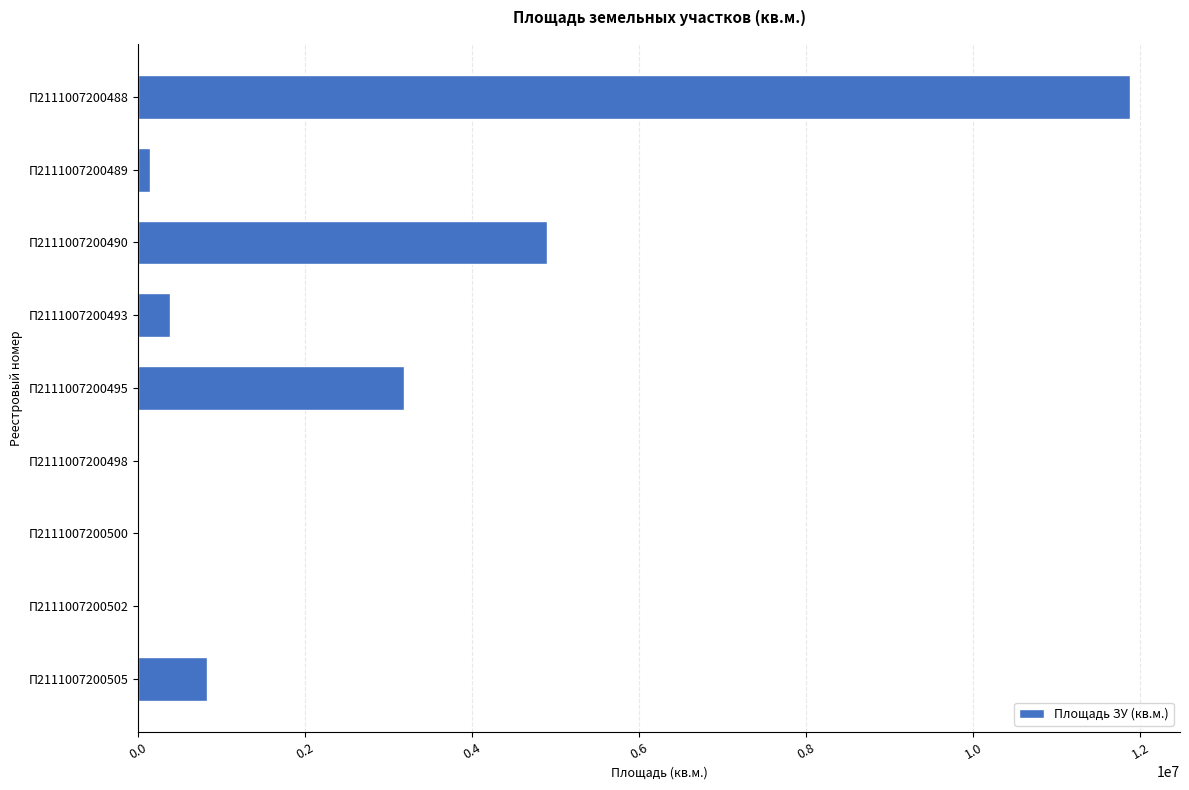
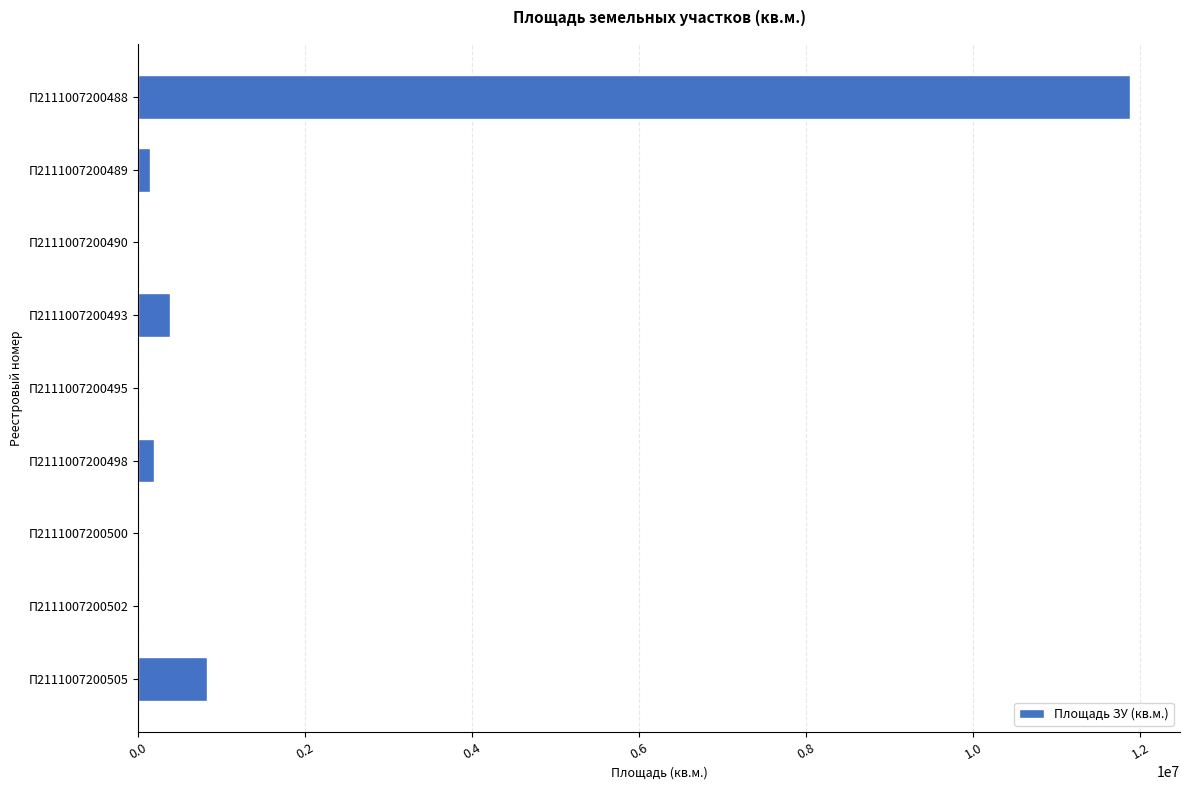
П2111007200490: 4900000 -> 0
П2111007200495: 3200000 -> 0
П2111007200498: 0 -> 200000
